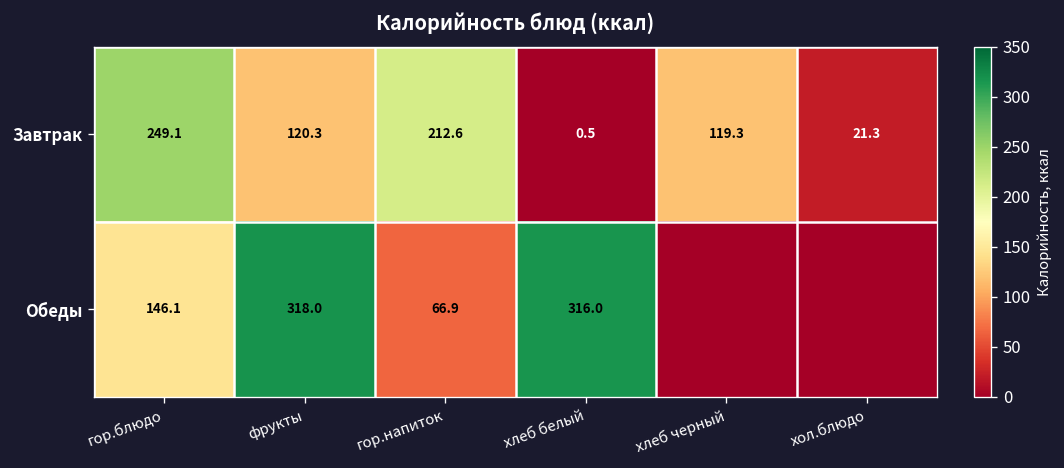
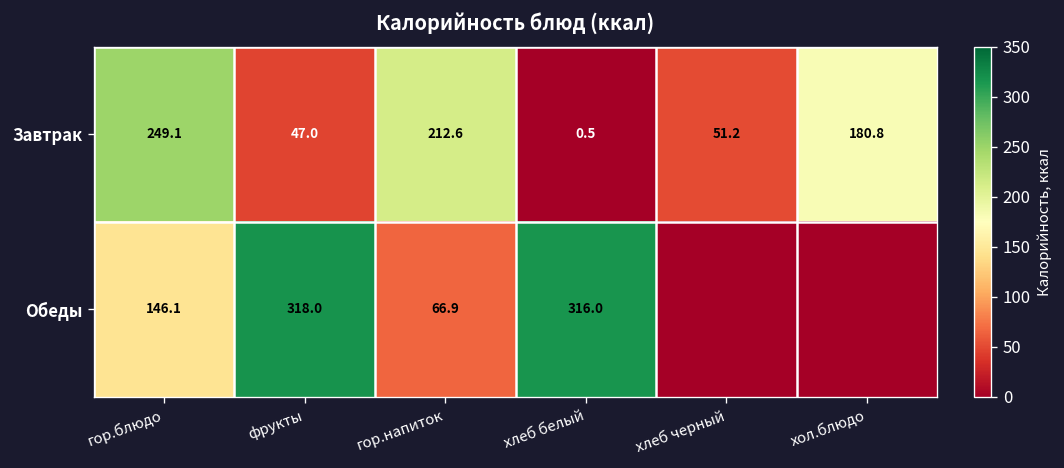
Завтрак, фрукты: 120.3 -> 47.0
Завтрак, хлеб черный: 119.3 -> 51.2
Завтрак, хол.блюдо: 21.3 -> 180.8
